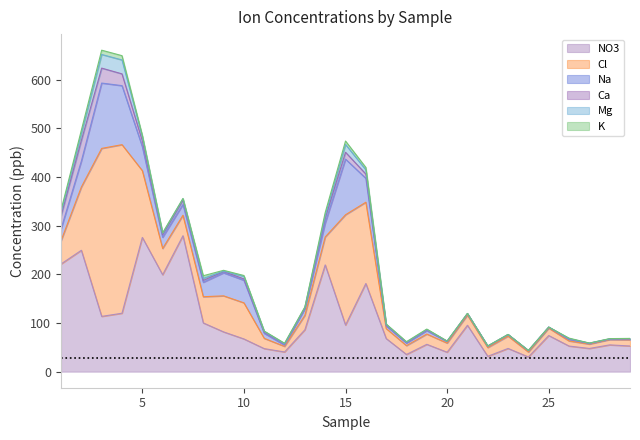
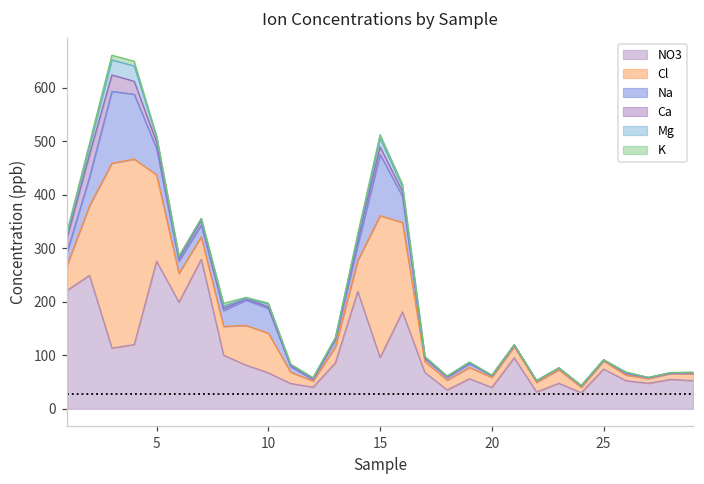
Cl, 5: 140 -> 160
Cl, 15: 230 -> 270
